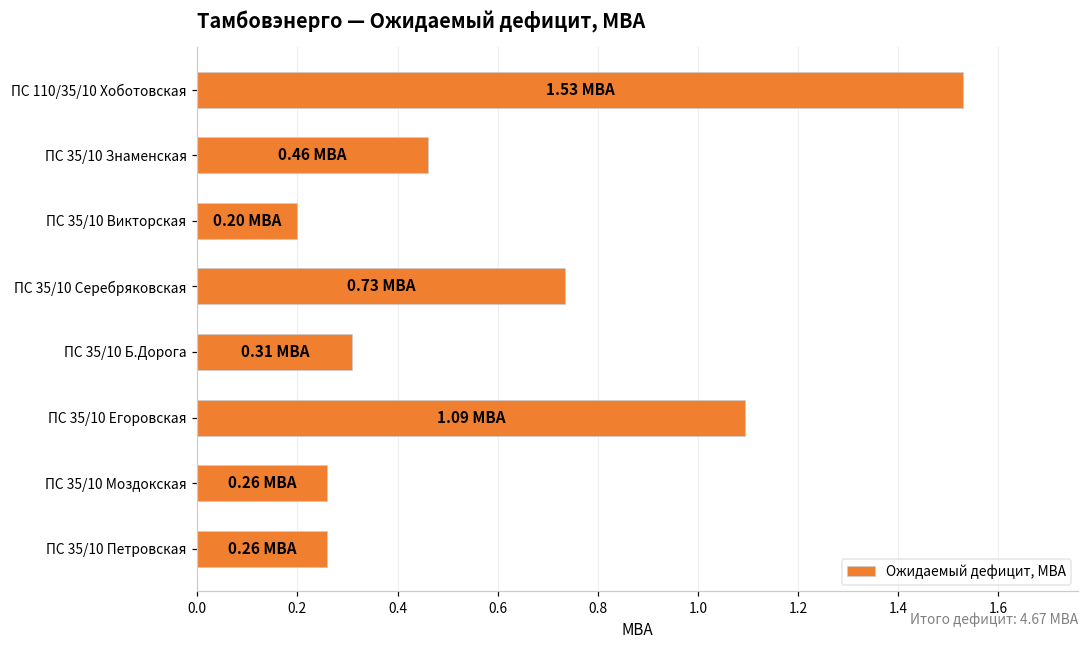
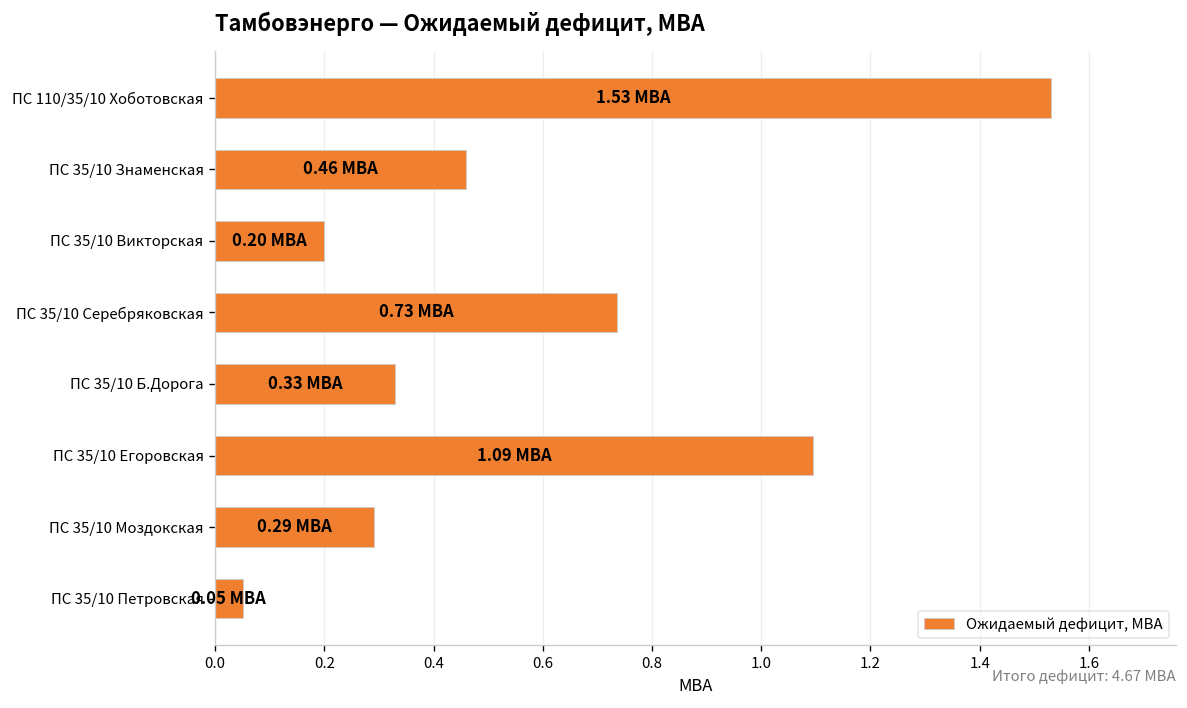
ПС 35/10 Б.Дорога: 0.31 -> 0.33
ПС 35/10 Моздокская: 0.26 -> 0.29
ПС 35/10 Петровская: 0.26 -> 0.05
